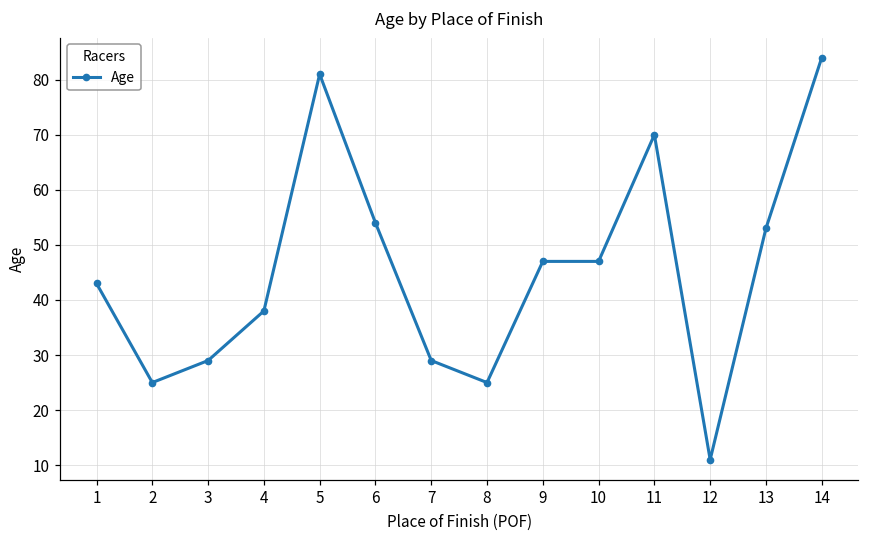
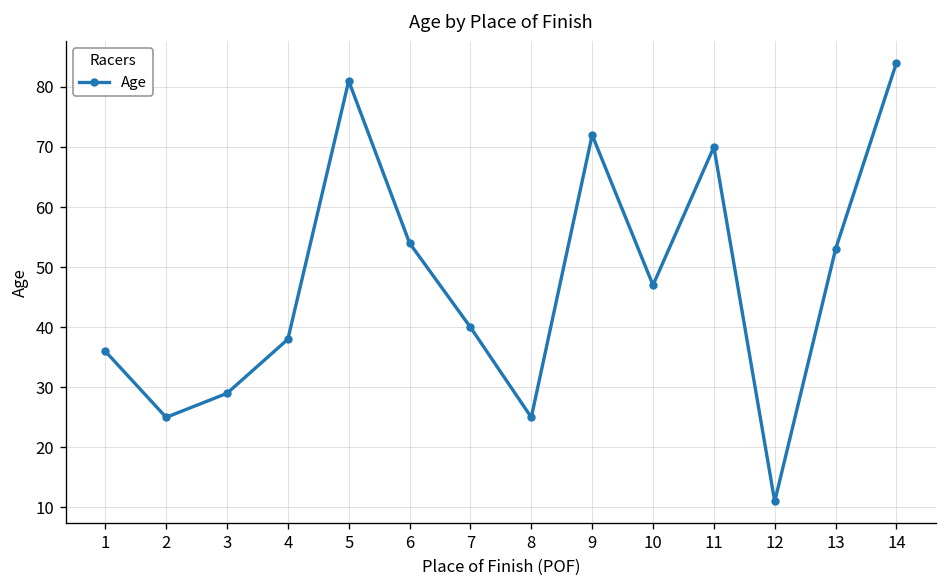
1: 43 -> 36
7: 29 -> 40
9: 47 -> 72
